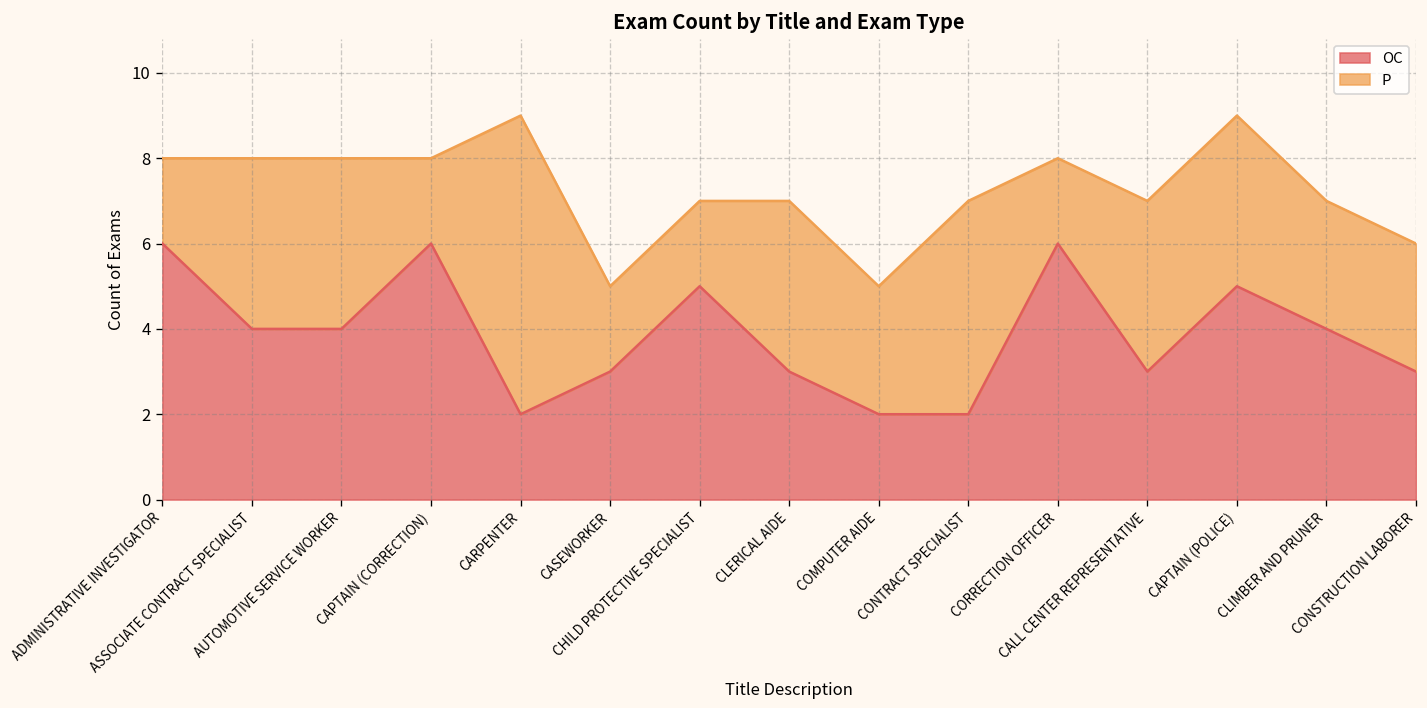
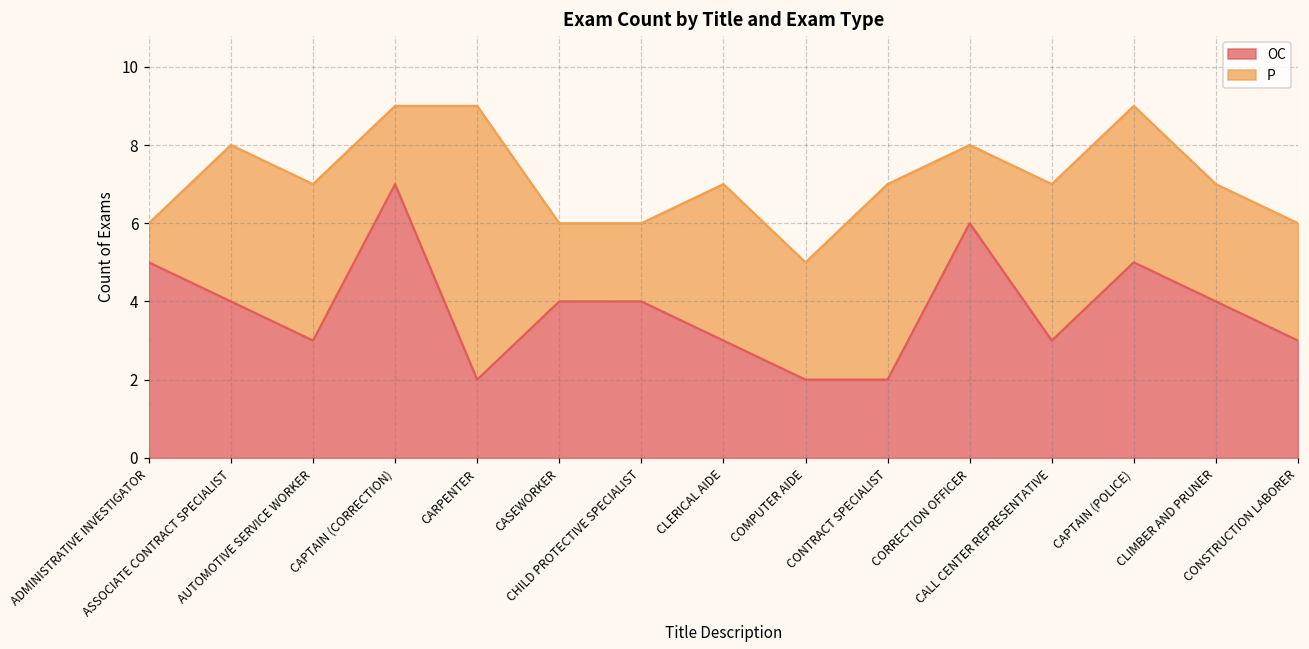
OC, ADMINISTRATIVE INVESTIGATOR: 6 -> 5
P, ADMINISTRATIVE INVESTIGATOR: 2 -> 1
OC, AUTOMOTIVE SERVICE WORKER: 4 -> 3
OC, CAPTAIN (CORRECTION): 6 -> 7
OC, CASEWORKER: 3 -> 4
OC, CHILD PROTECTIVE SPECIALIST: 5 -> 4
